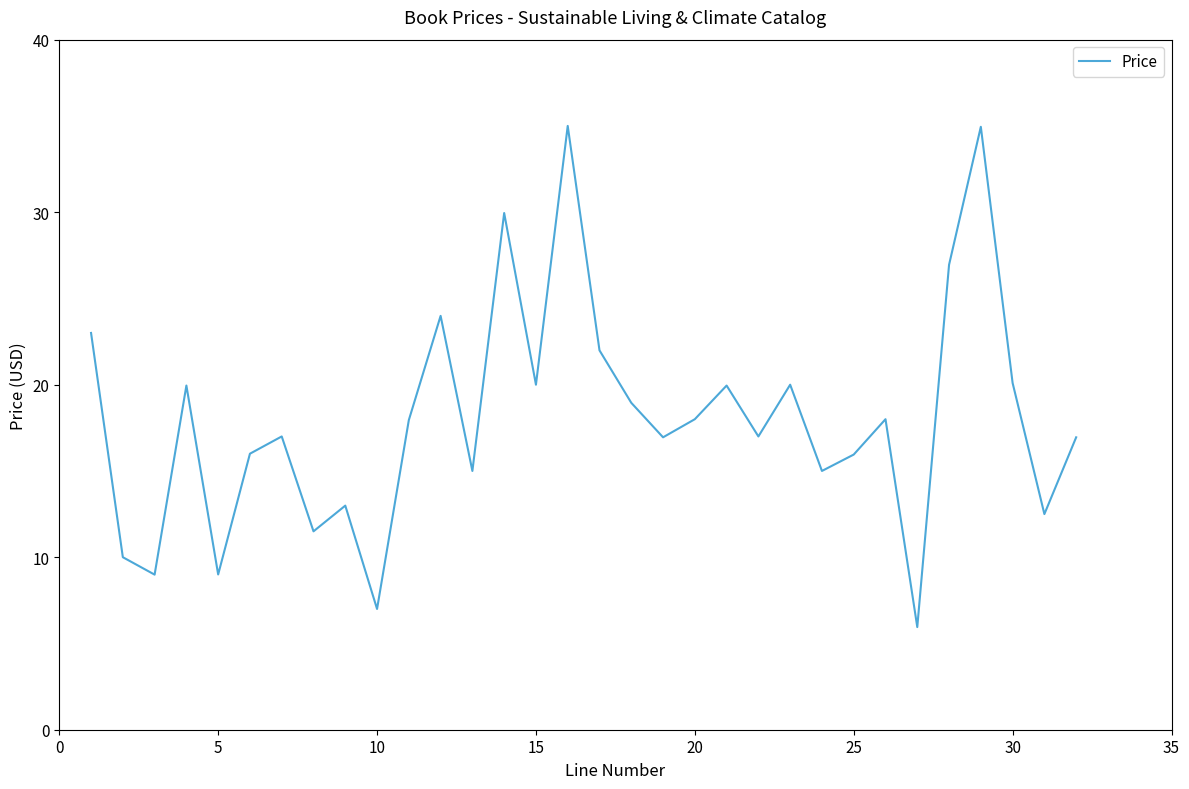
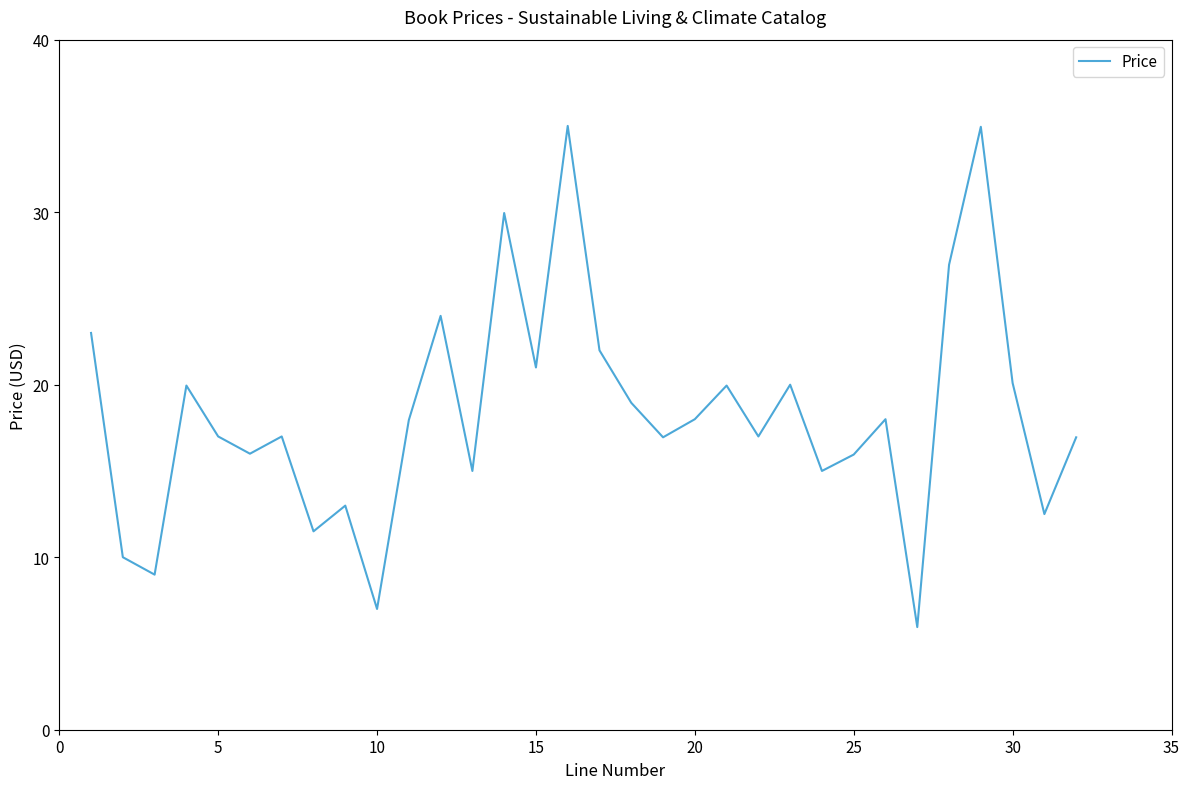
5: 9 -> 17
15: 20 -> 21
